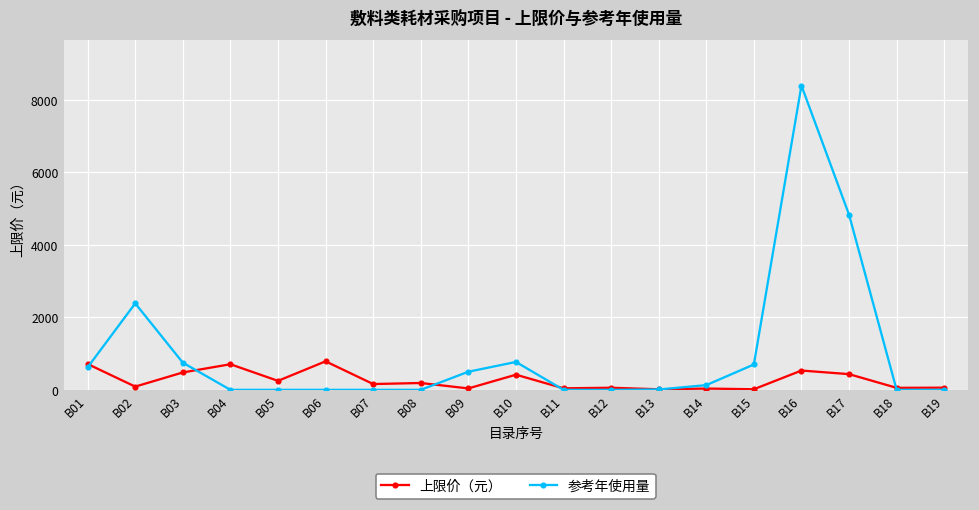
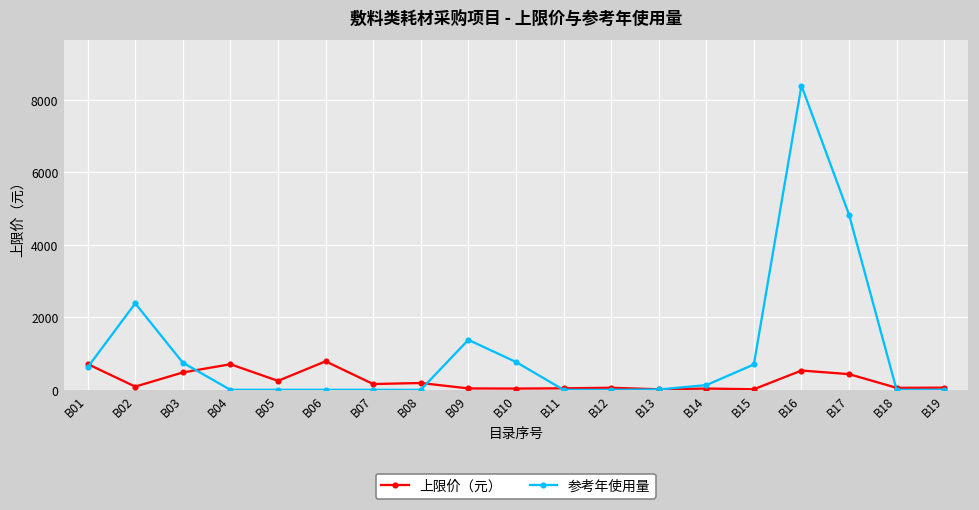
参考年使用量, B09: 500 -> 1400
上限价（元）, B10: 400 -> 0
